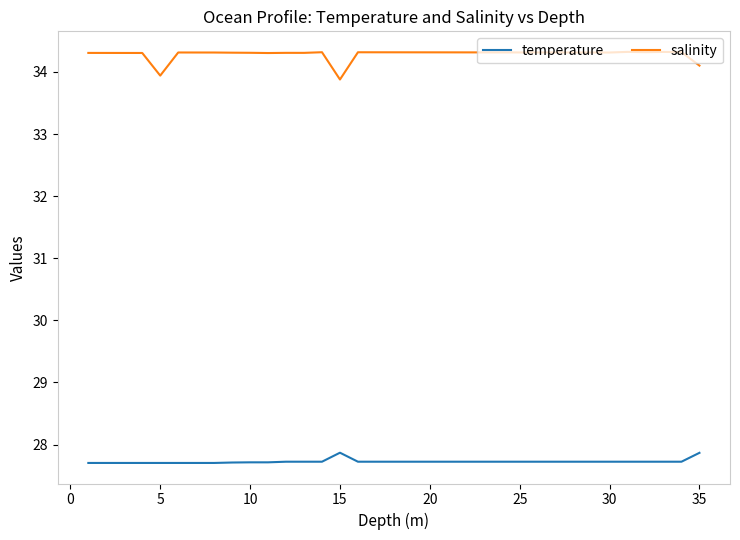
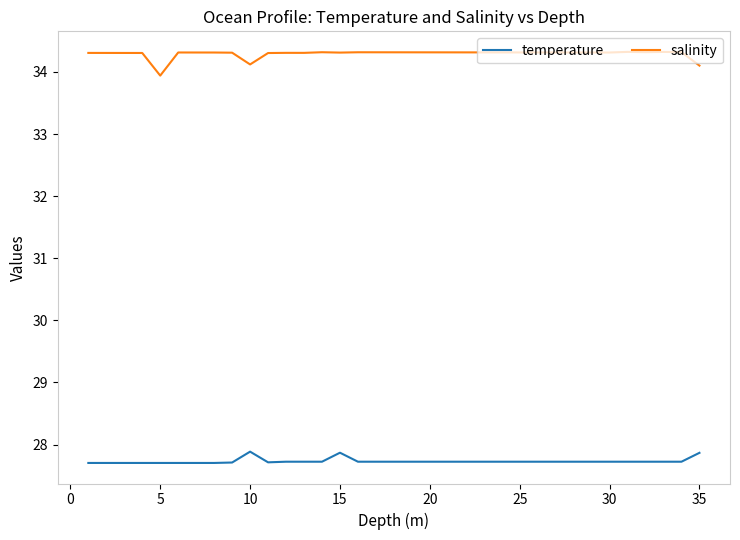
temperature, 10: 27.7 -> 27.9
salinity, 10: 34.3 -> 34.1
salinity, 15: 33.9 -> 34.3
